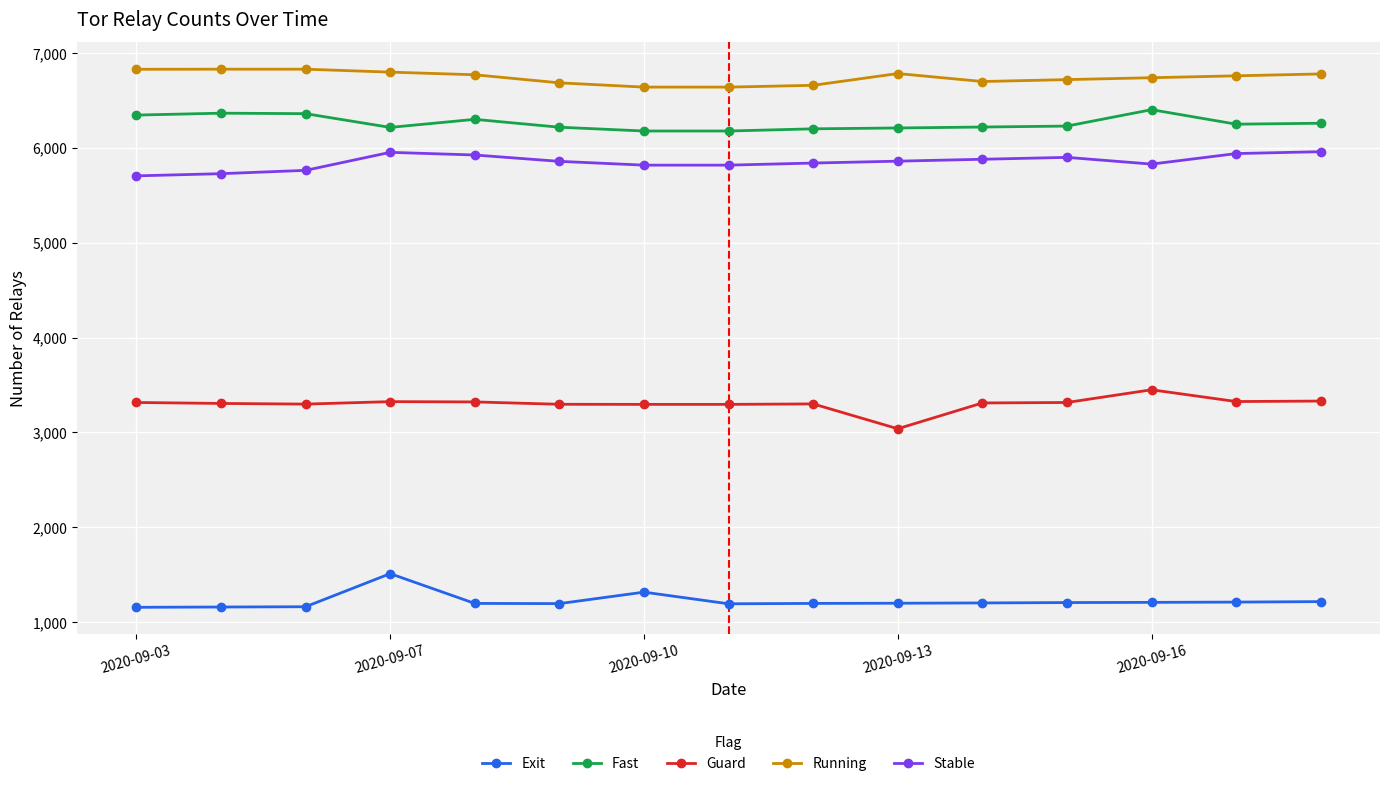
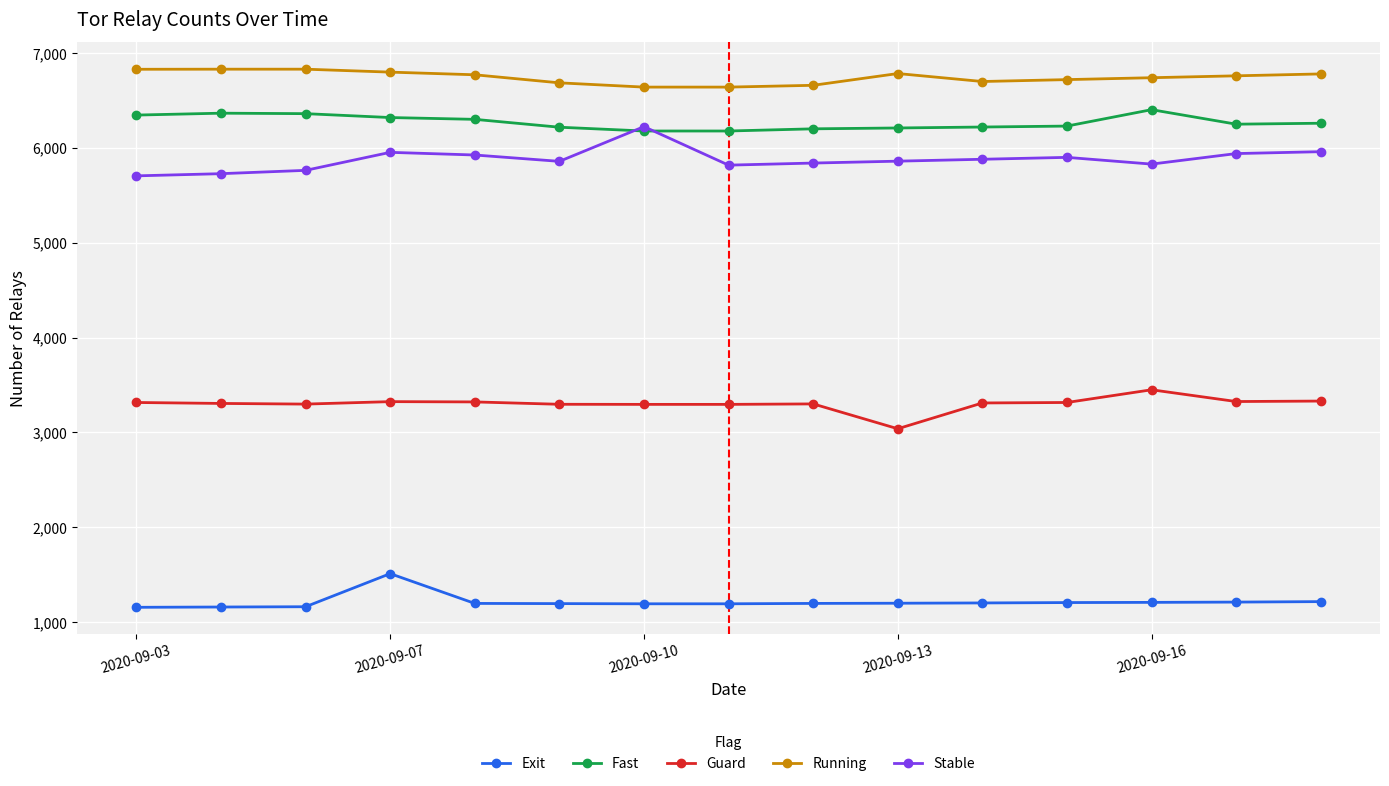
Fast, 2020-09-07: 6,200 -> 6,300
Exit, 2020-09-10: 1,300 -> 1,200
Stable, 2020-09-10: 5,800 -> 6,200
